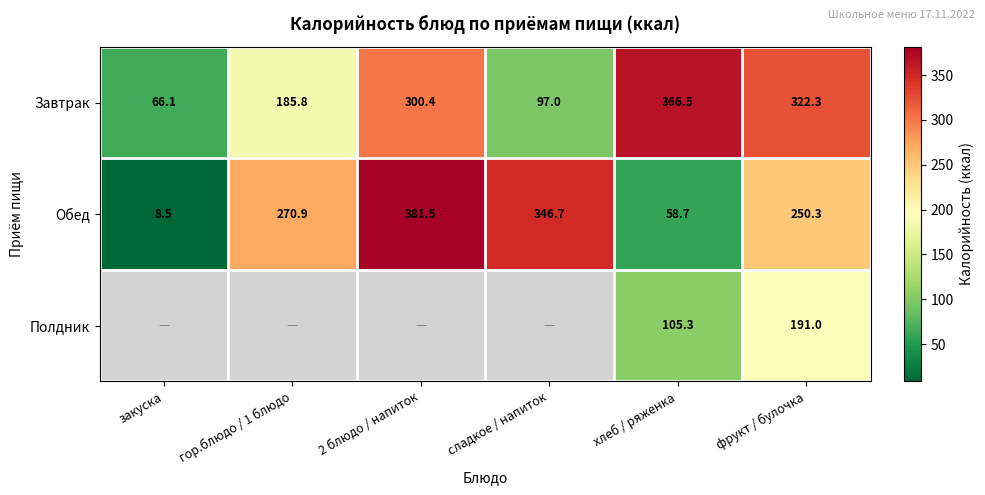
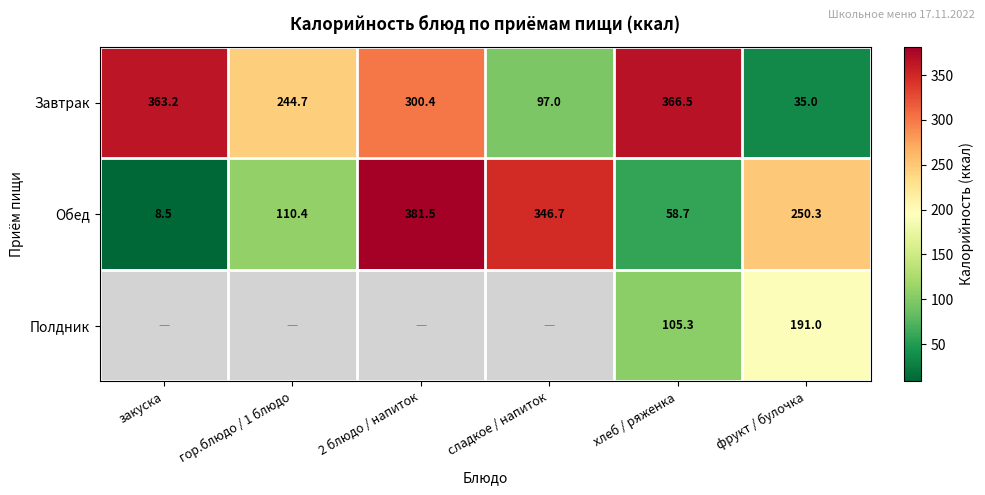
Завтрак, закуска: 66.1 -> 363.2
Завтрак, гор.блюдо / 1 блюдо: 185.8 -> 244.7
Завтрак, фрукт / булочка: 322.3 -> 35.0
Обед, гор.блюдо / 1 блюдо: 270.9 -> 110.4
